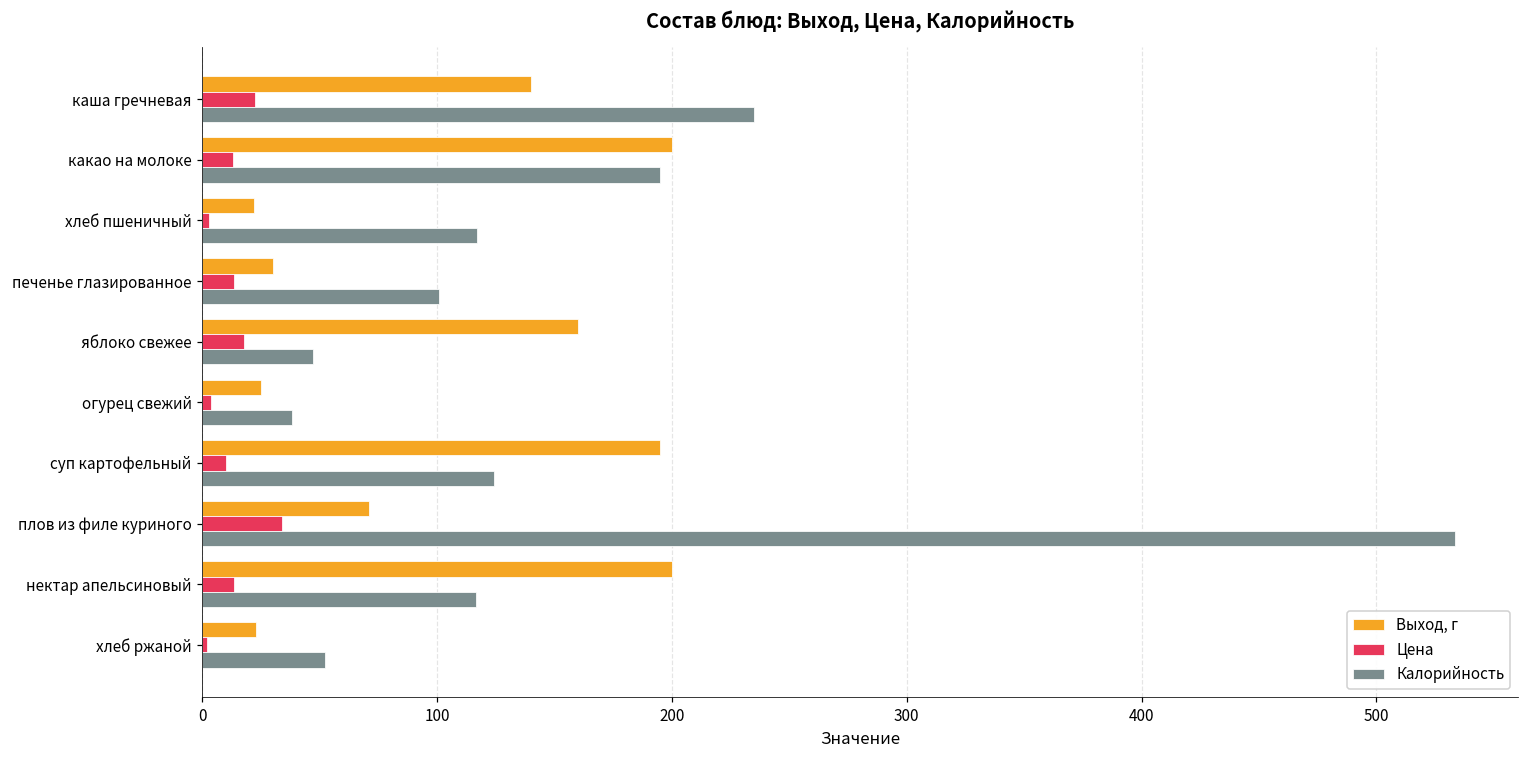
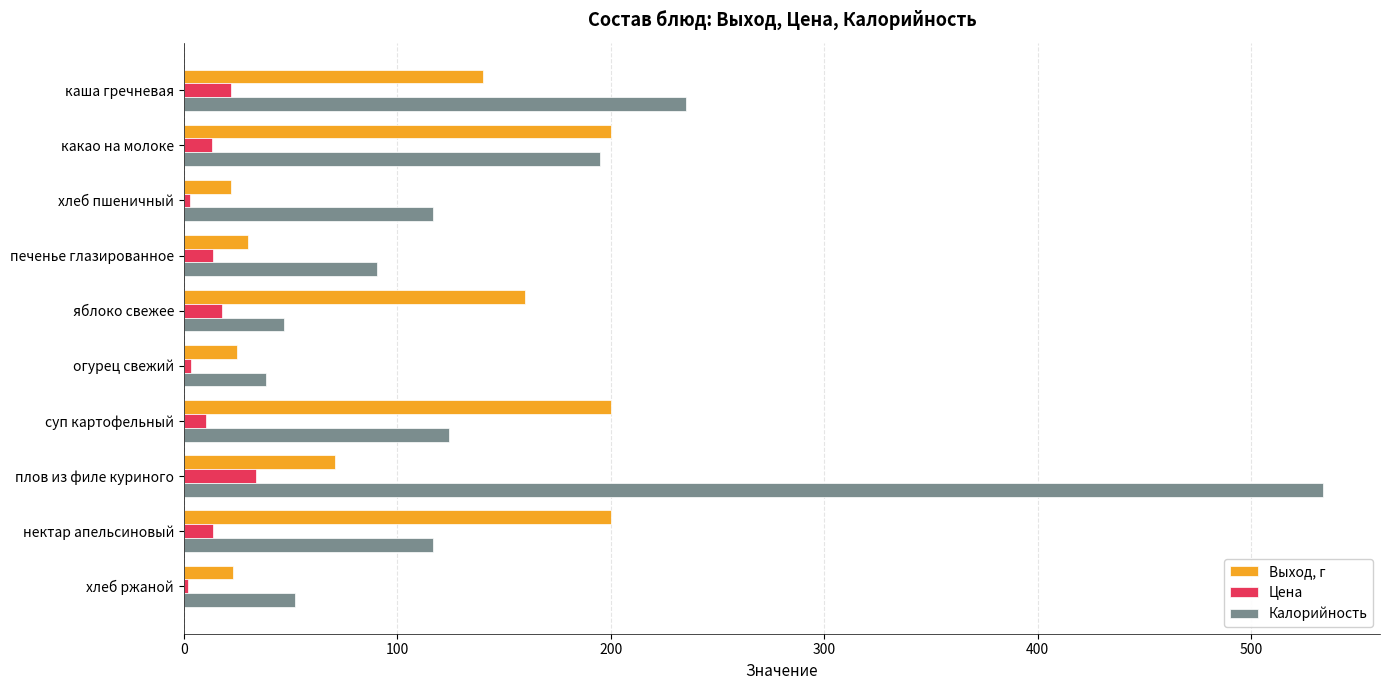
Калорийность, печенье глазированное: 101 -> 91
Выход, г, суп картофельный: 195 -> 200
